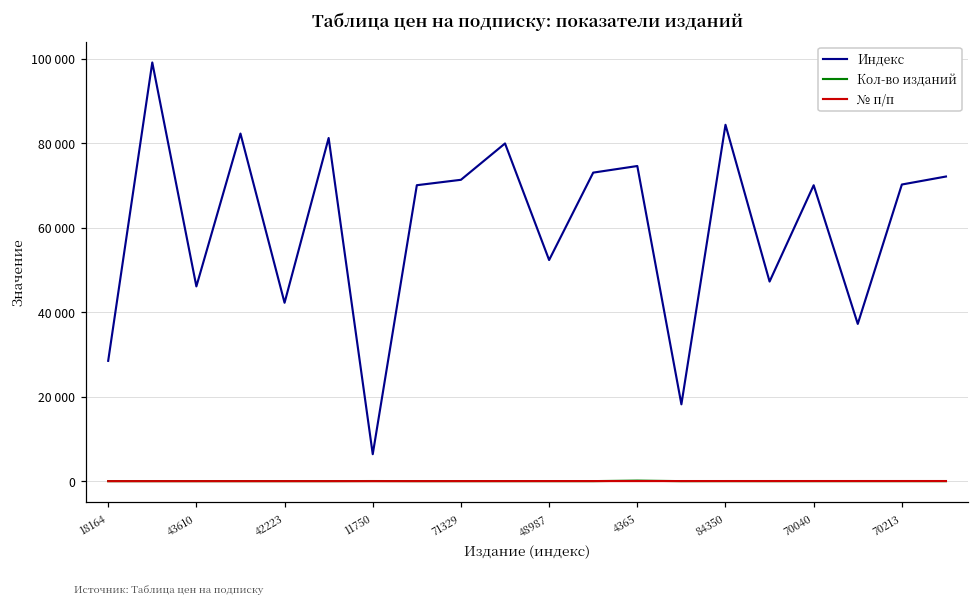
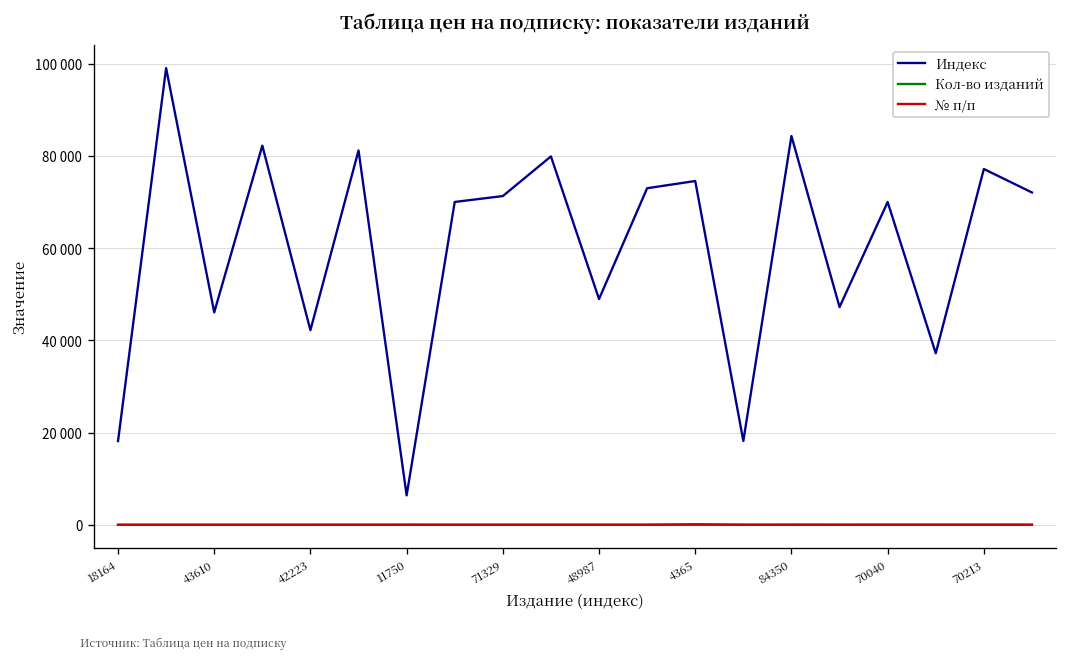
Индекс, 18164: 28000 -> 18000
Индекс, 48987: 52000 -> 49000
Индекс, 70213: 70000 -> 77000
